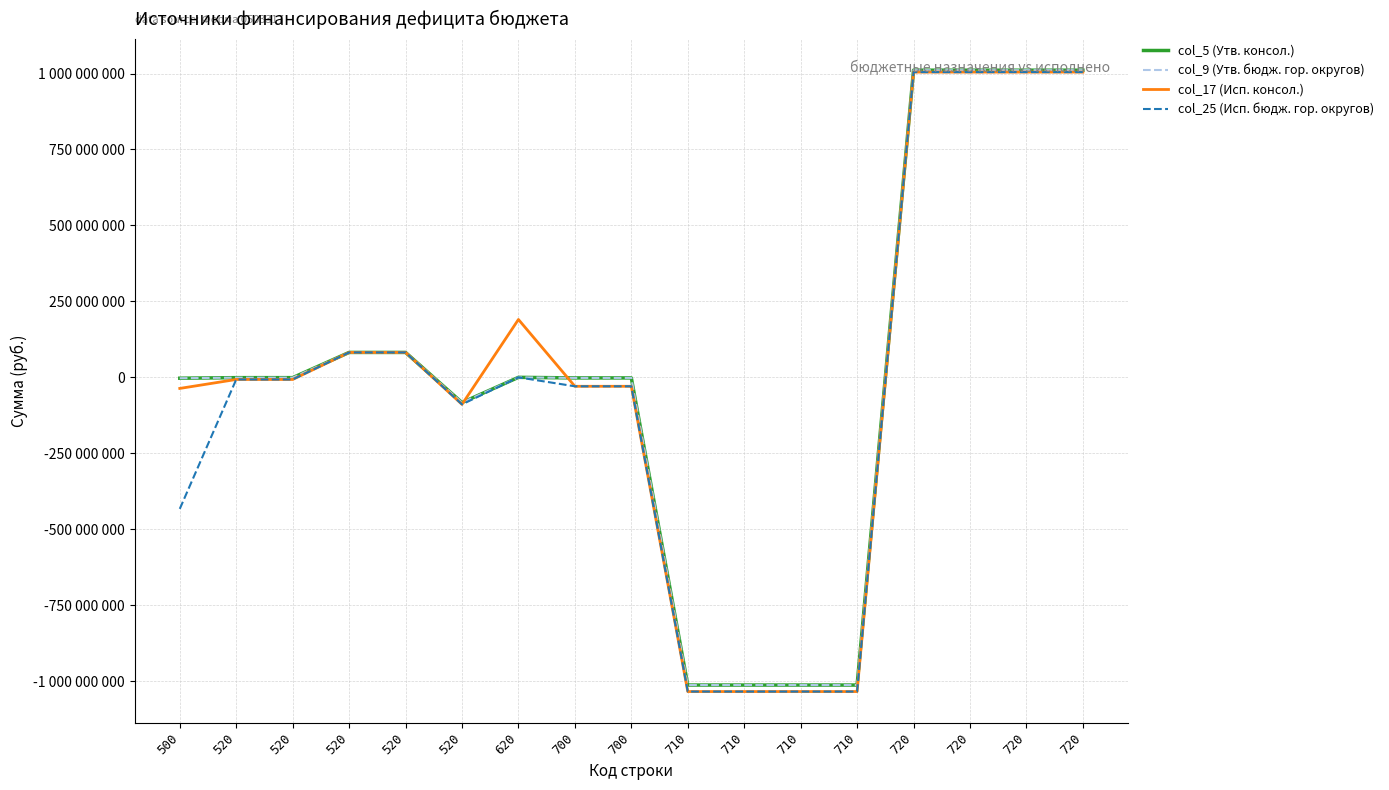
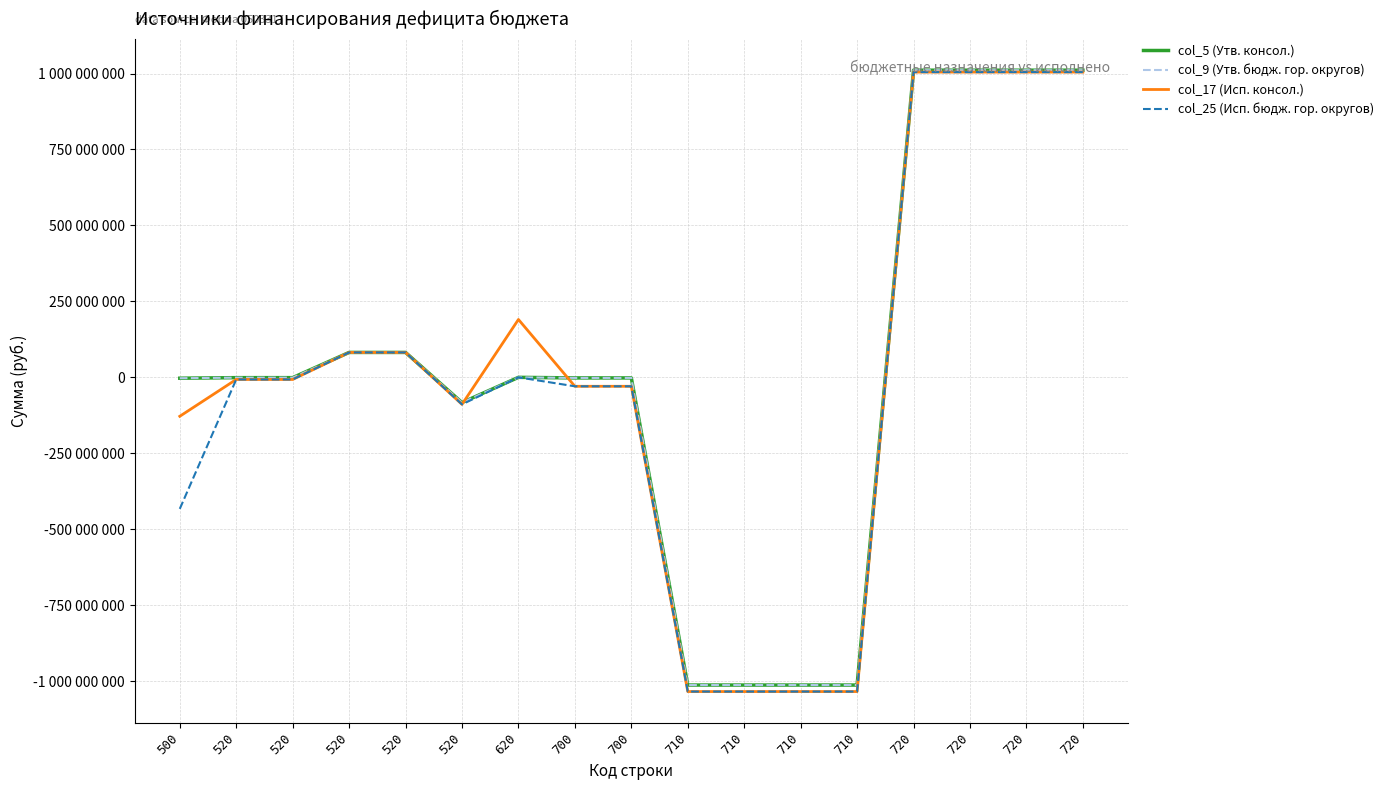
col_17 (Исп. консол.), 500: -40000000 -> -130000000
